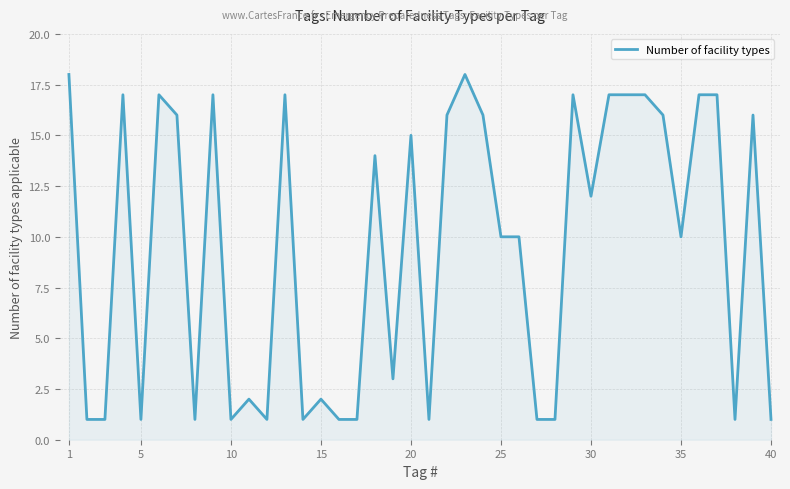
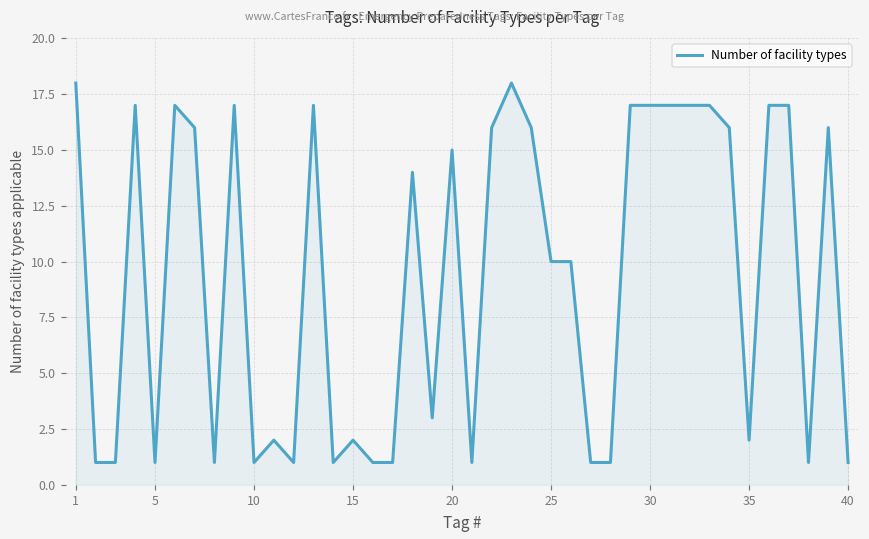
30: 12 -> 17
35: 10 -> 2
